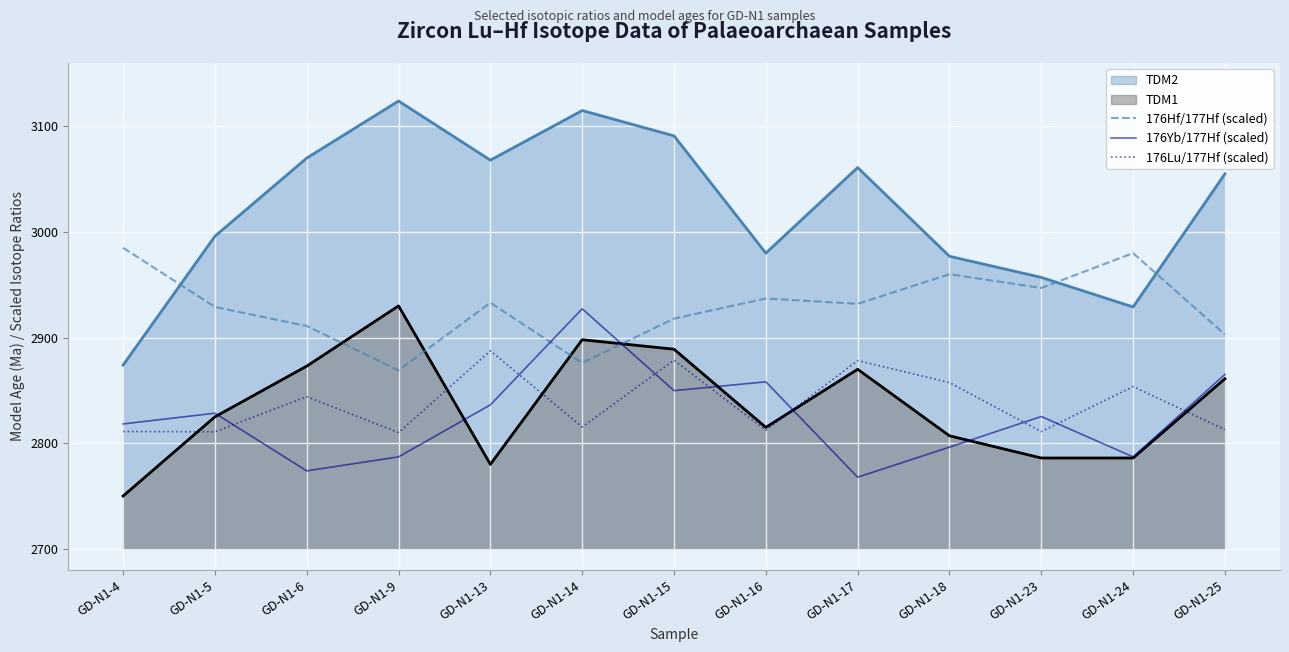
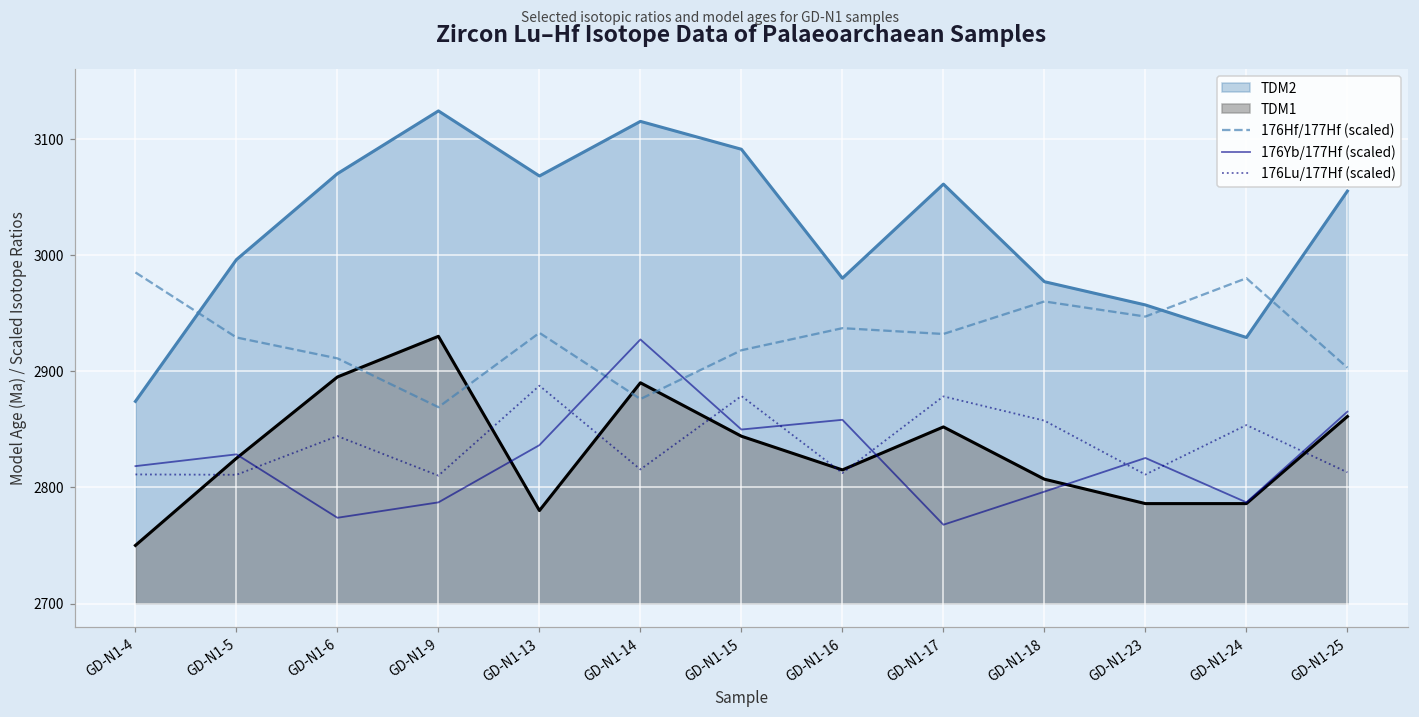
TDM1, GD-N1-6: 2873 -> 2895
TDM1, GD-N1-14: 2898 -> 2890
TDM1, GD-N1-15: 2889 -> 2844
TDM1, GD-N1-17: 2870 -> 2852
